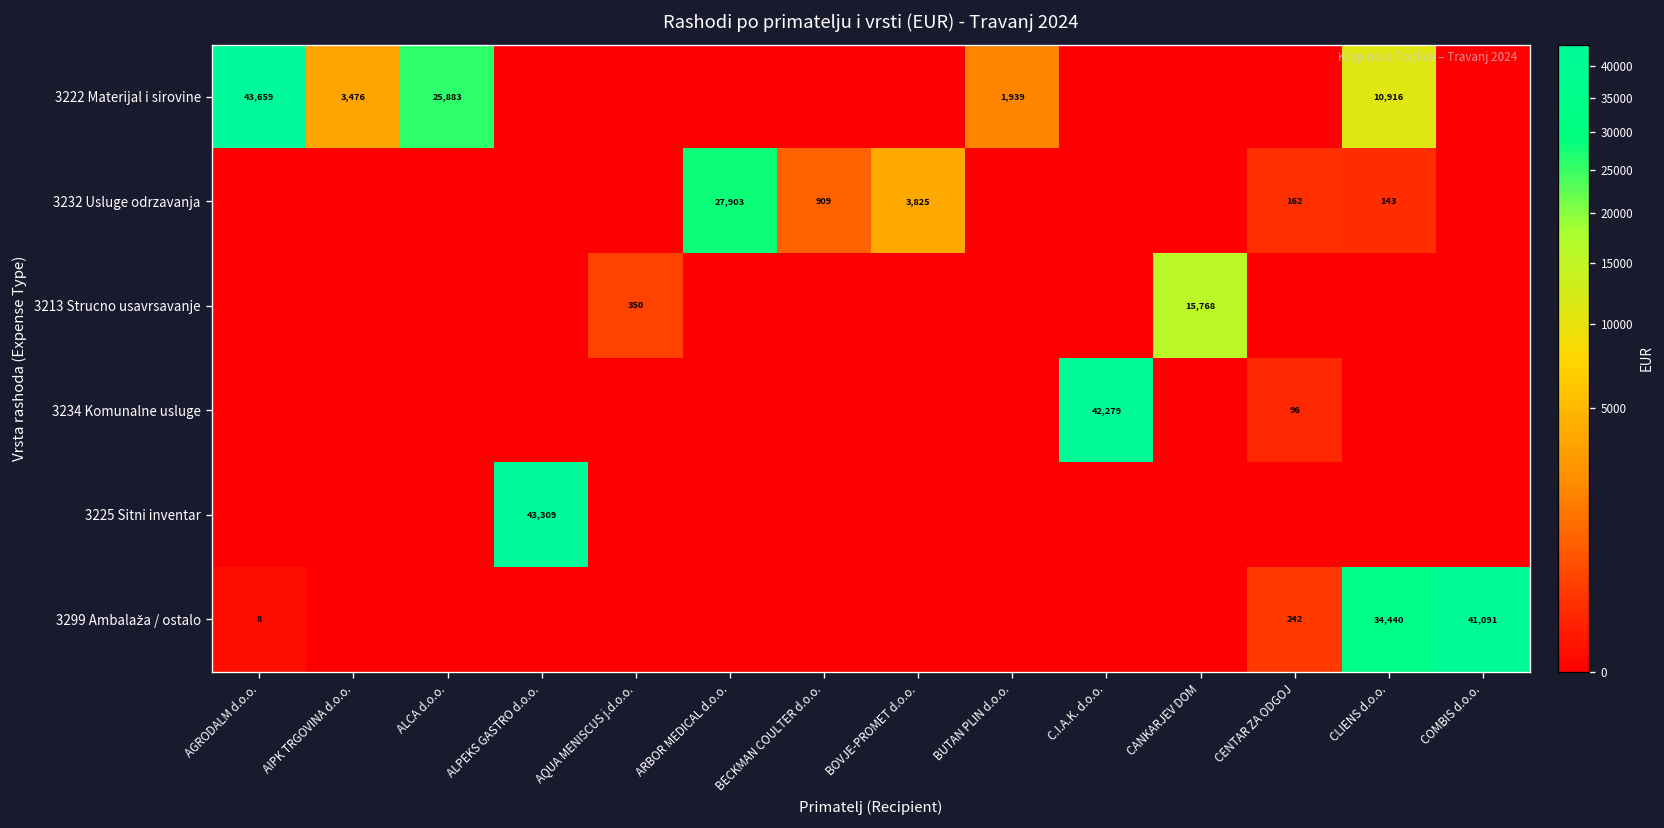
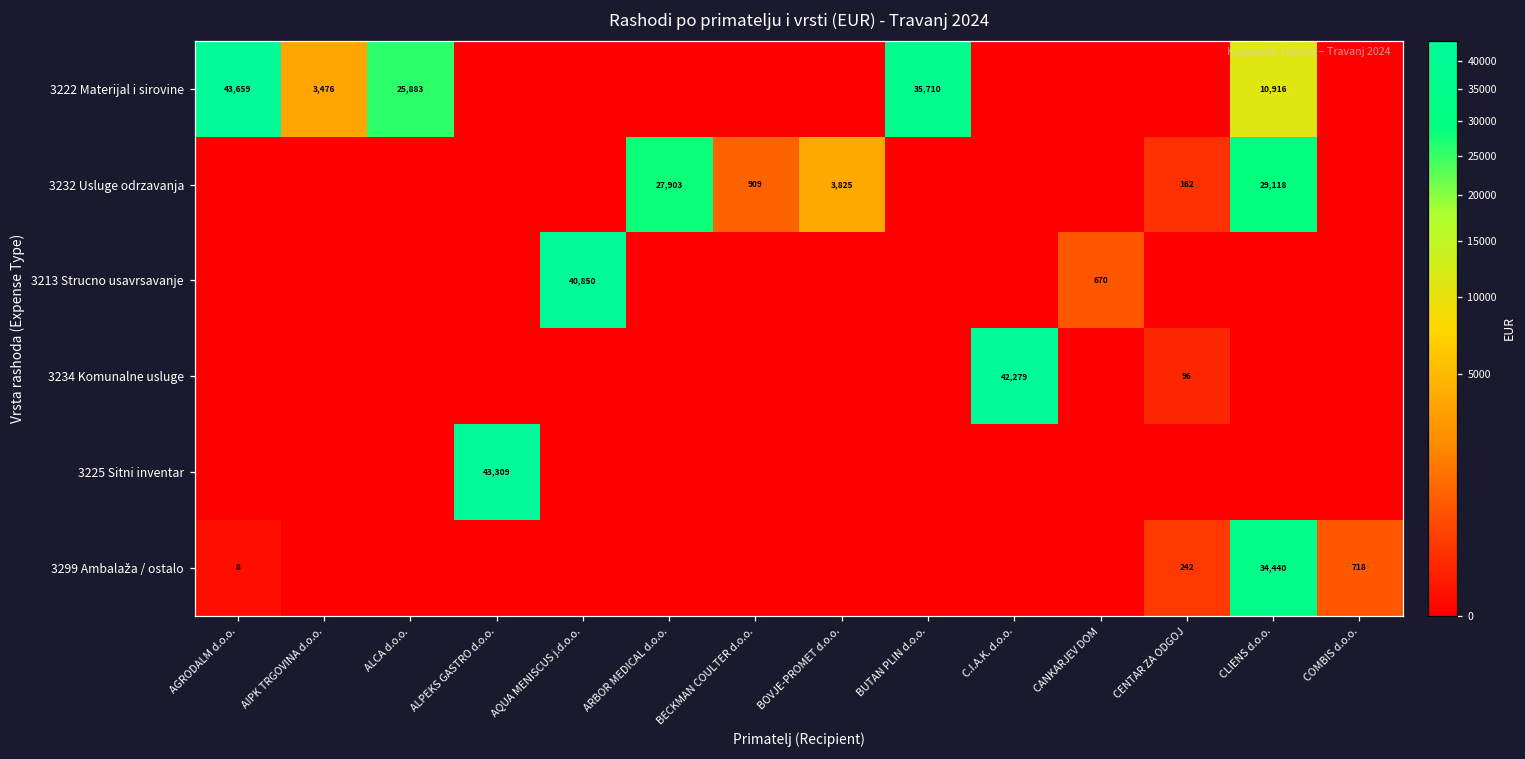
3222 Materijal i sirovine, BUTAN PLIN d.o.o.: 1,939 -> 35,710
3232 Usluge odrzavanja, CLIENS d.o.o.: 143 -> 29,118
3213 Strucno usavrsavanje, AQUA MENISCUS j.d.o.o.: 350 -> 40,850
3213 Strucno usavrsavanje, CANKARJEV DOM: 15,768 -> 670
3299 Ambalaža / ostalo, COMBIS d.o.o.: 41,091 -> 718
